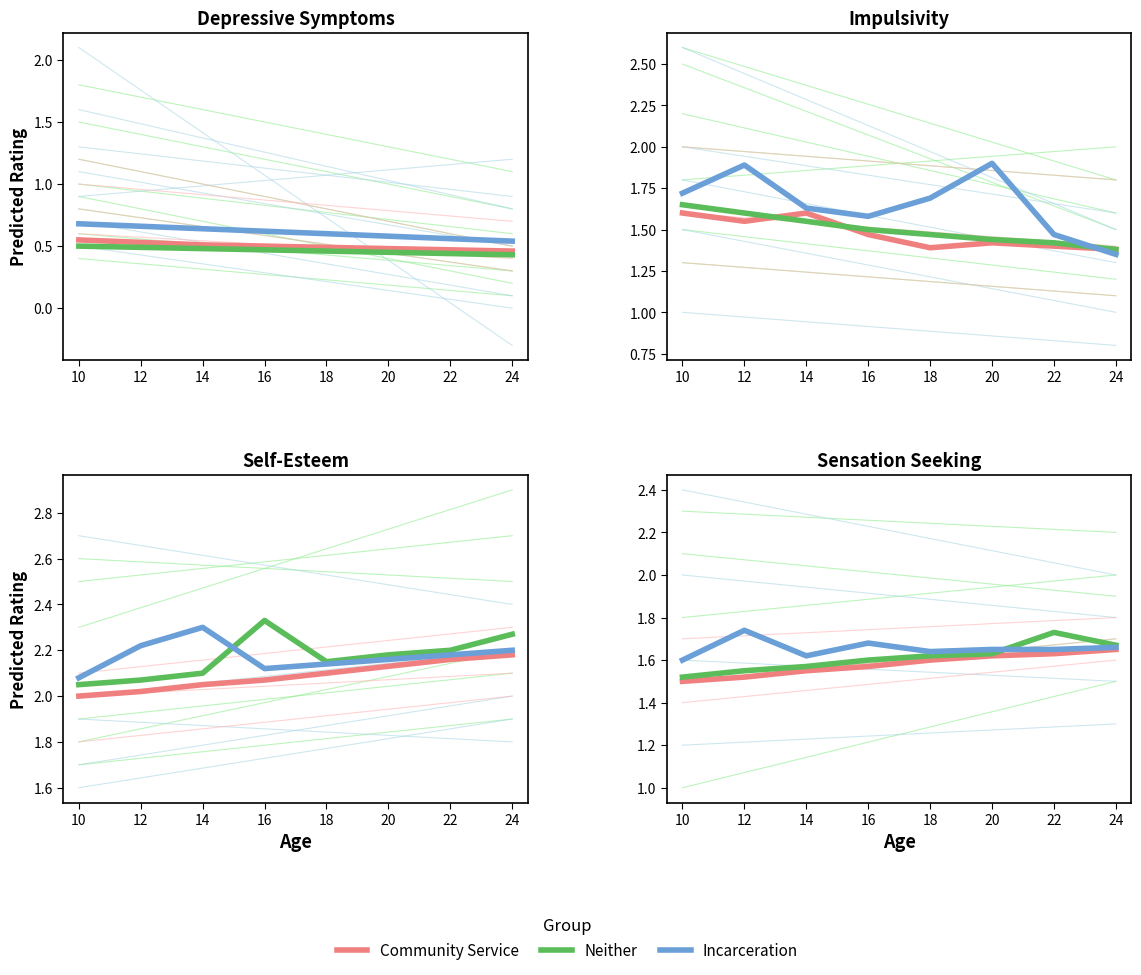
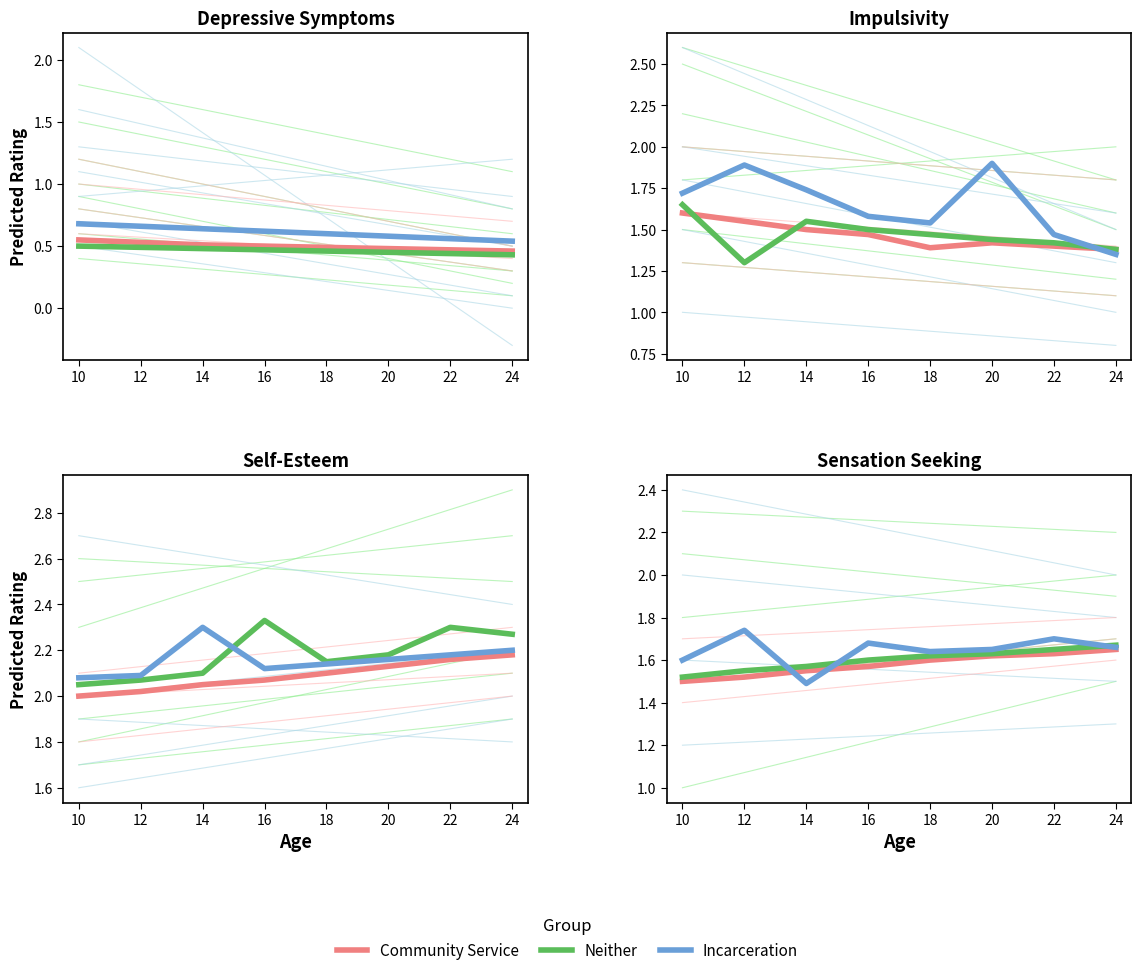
Impulsivity, Neither, 12: 1.6 -> 1.3
Impulsivity, Community Service, 14: 1.6 -> 1.5
Impulsivity, Incarceration, 14: 1.63 -> 1.74
Impulsivity, Incarceration, 18: 1.69 -> 1.54
Self-Esteem, Incarceration, 12: 2.22 -> 2.09
Self-Esteem, Neither, 22: 2.2 -> 2.3
Sensation Seeking, Incarceration, 14: 1.62 -> 1.49
Sensation Seeking, Neither, 22: 1.73 -> 1.65
Sensation Seeking, Incarceration, 22: 1.65 -> 1.70
